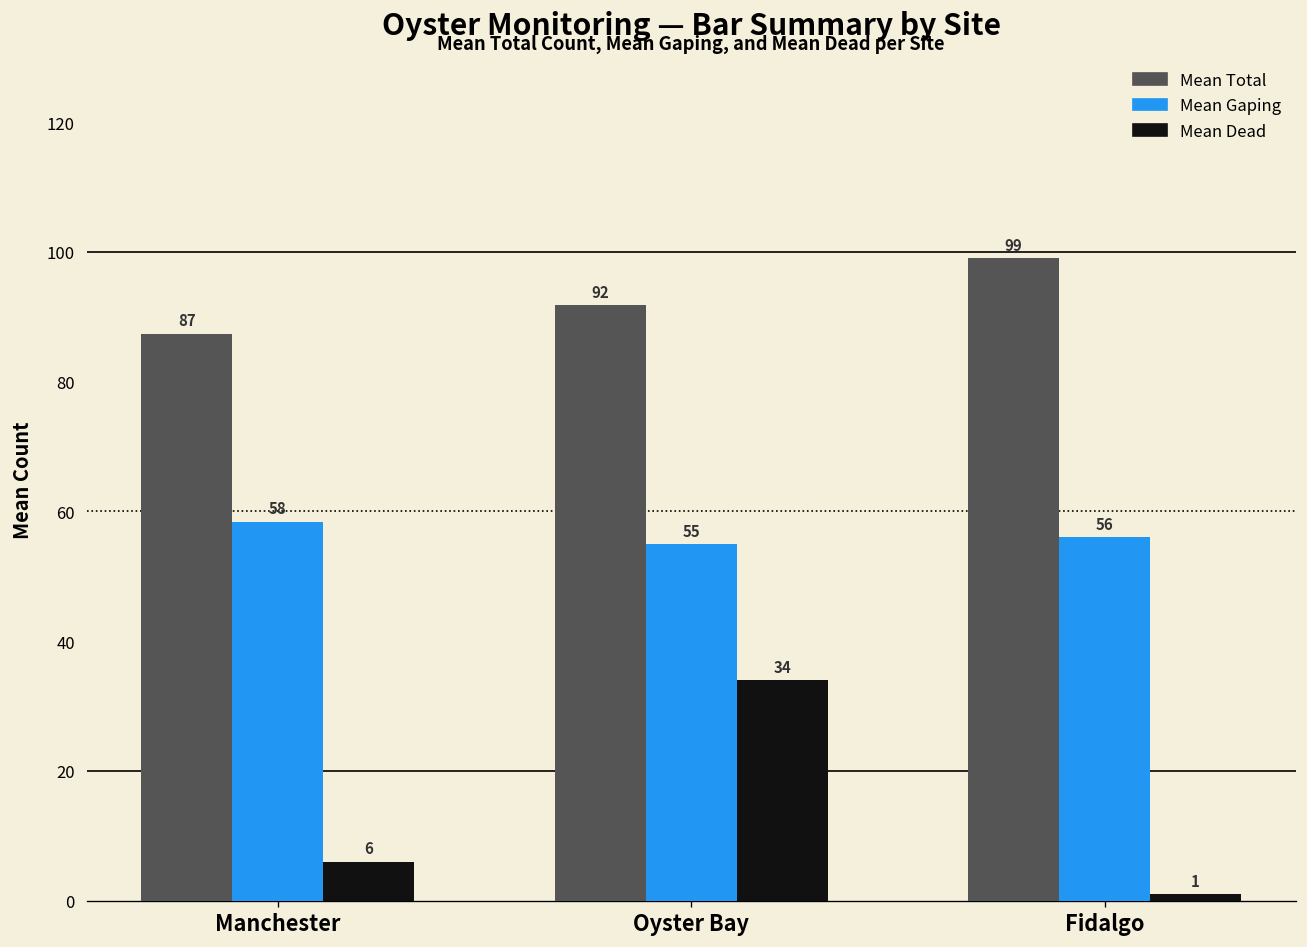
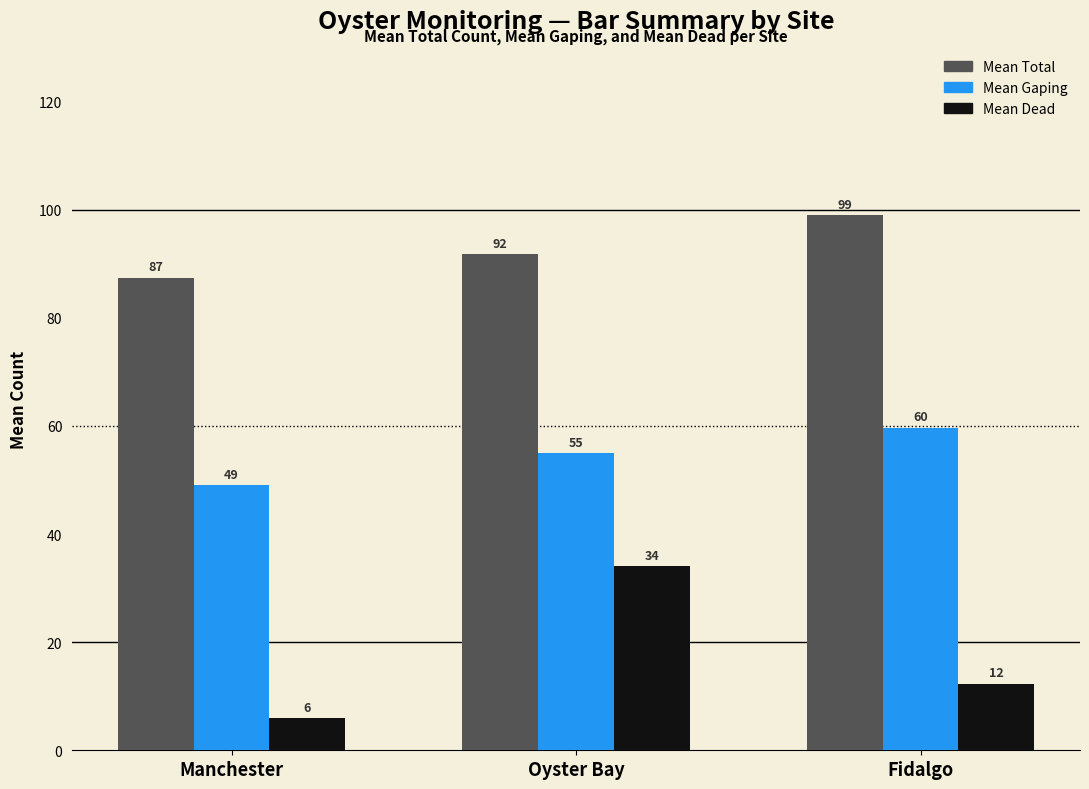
Mean Gaping, Manchester: 58 -> 49
Mean Gaping, Fidalgo: 56 -> 60
Mean Dead, Fidalgo: 1 -> 12
